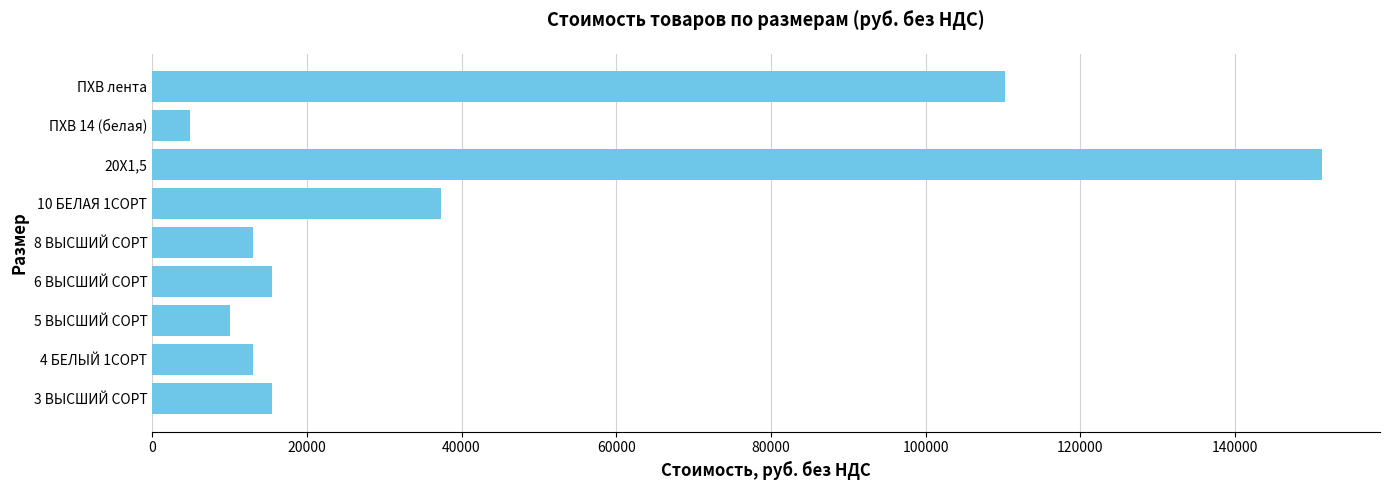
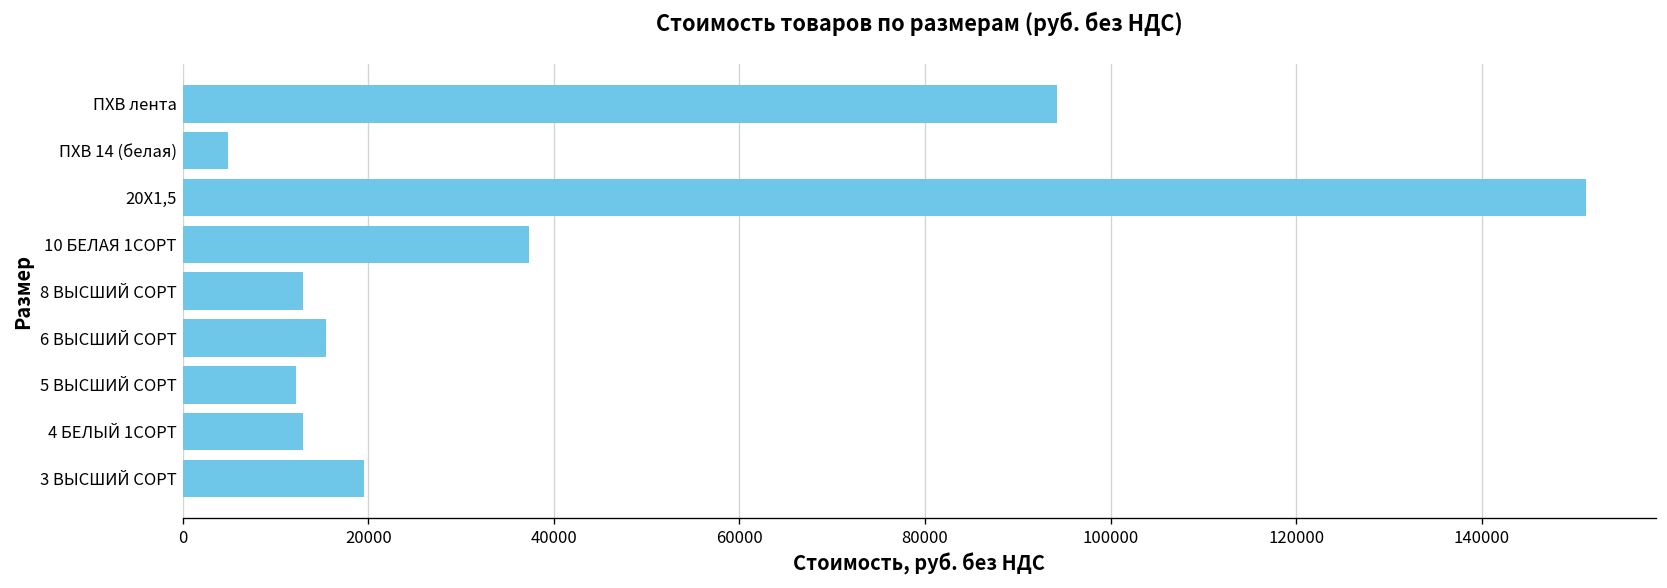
ПХВ лента: 110000 -> 94000
5 ВЫСШИЙ СОРТ: 10000 -> 12000
3 ВЫСШИЙ СОРТ: 16000 -> 20000
